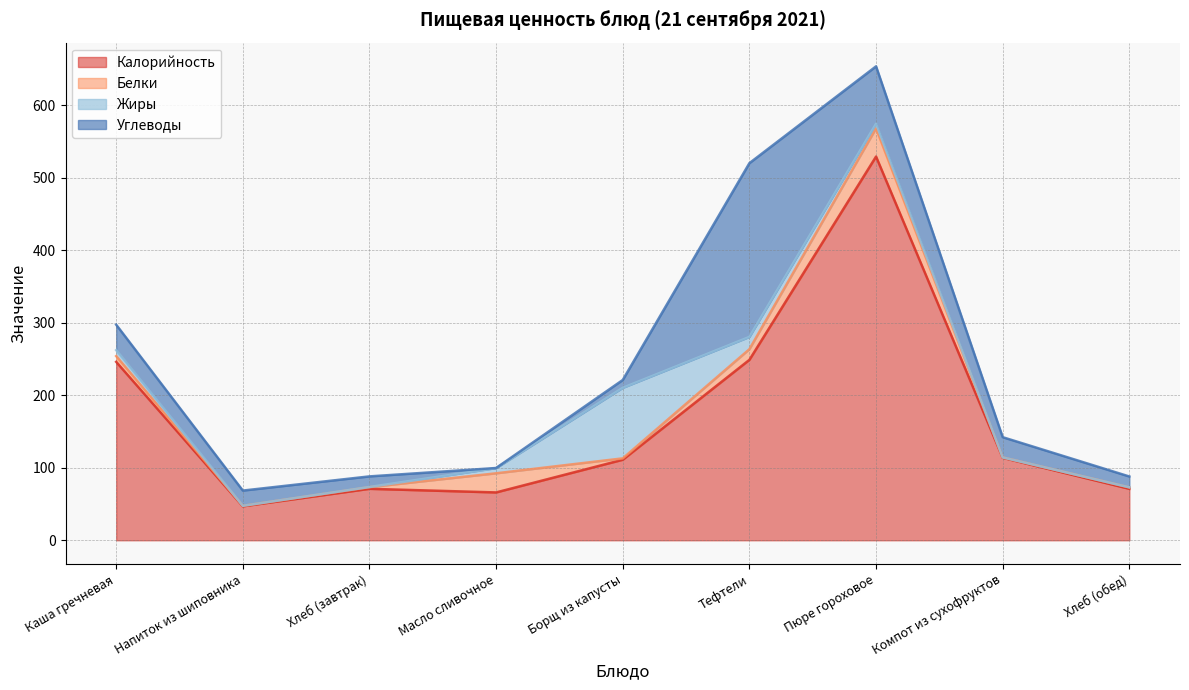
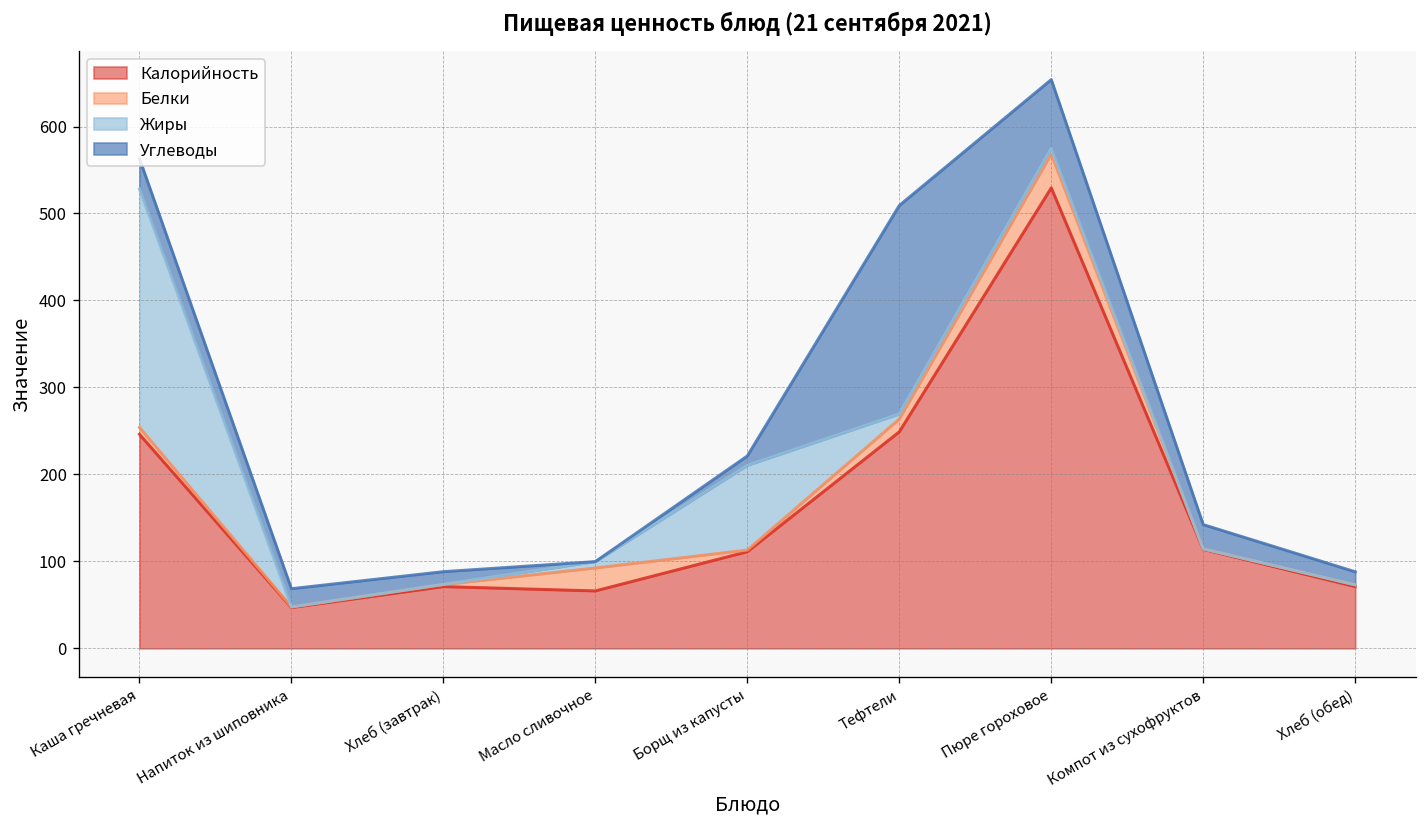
Жиры, Каша гречневая: 10 -> 270
Жиры, Тефтели: 20 -> 10
